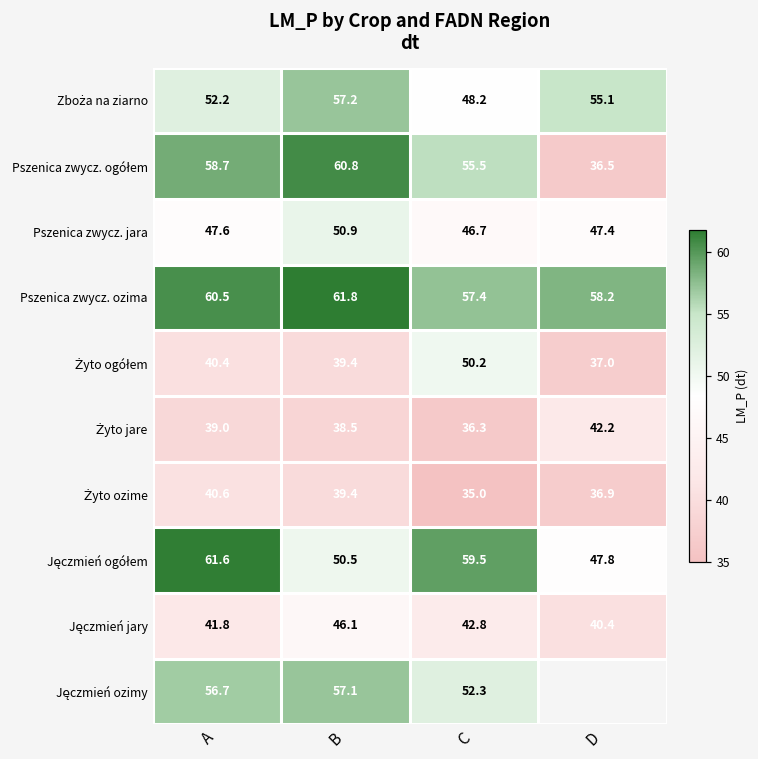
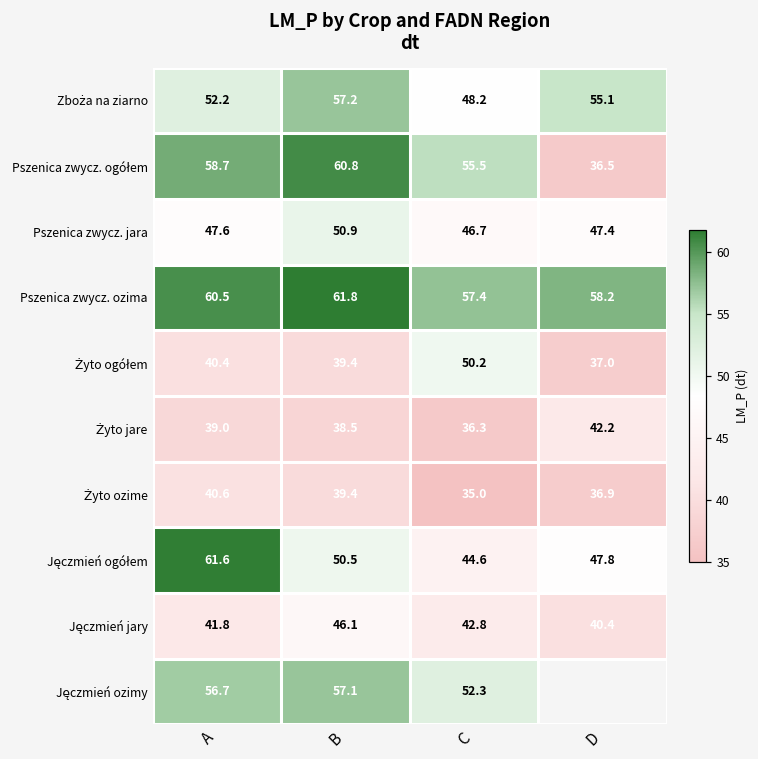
Jęczmień ogółem, C: 59.5 -> 44.6
